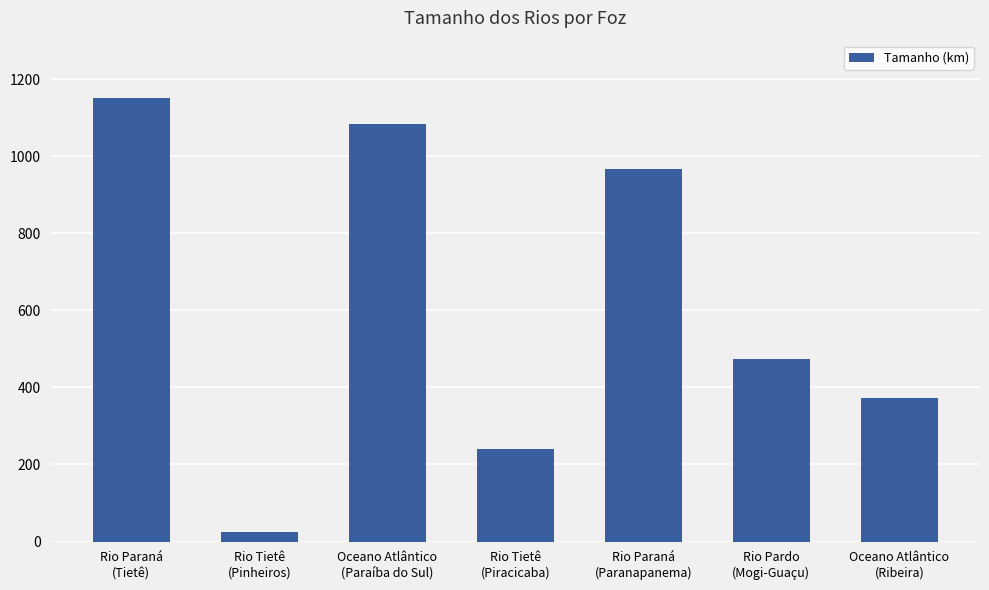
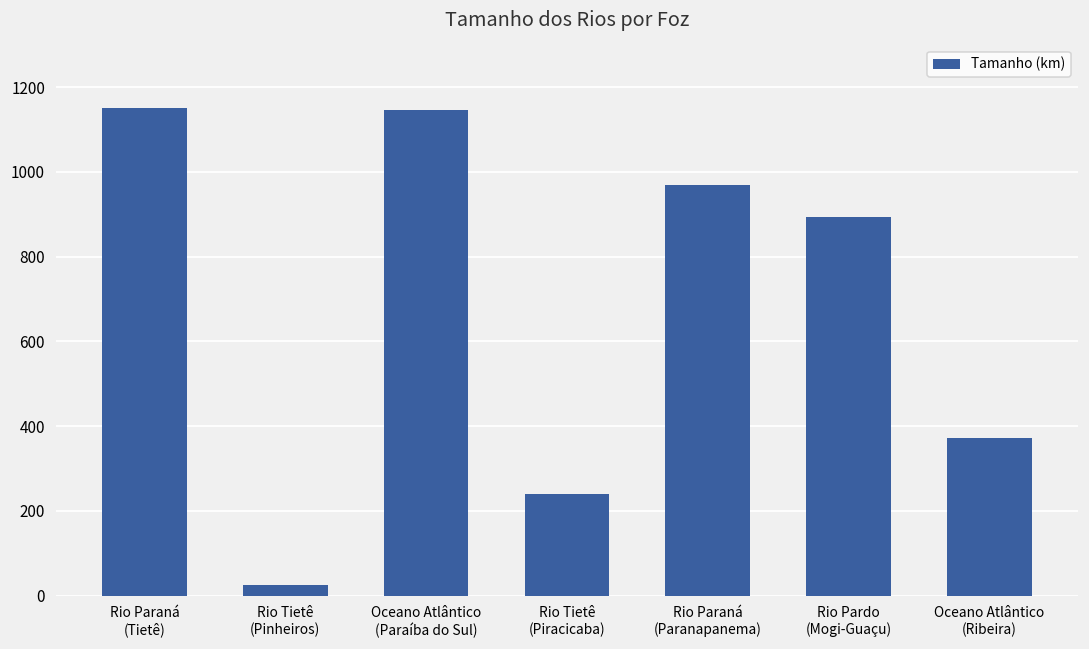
Oceano Atlântico (Paraíba do Sul): 1080 -> 1150
Rio Pardo (Mogi-Guaçu): 470 -> 890
